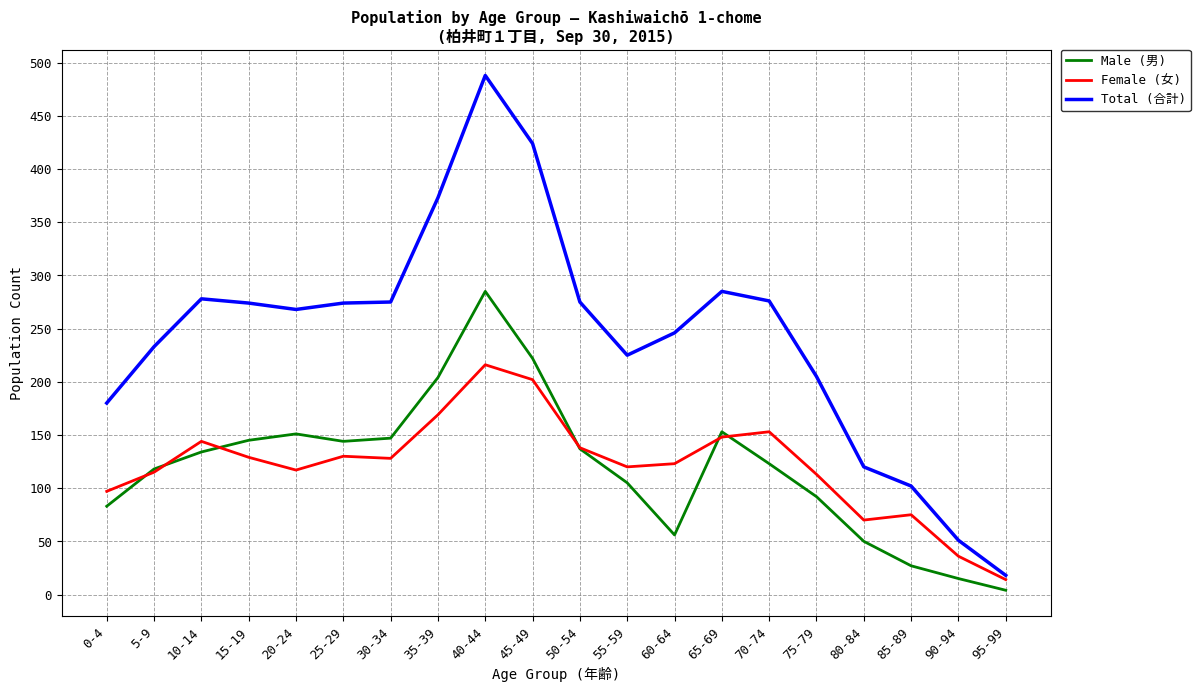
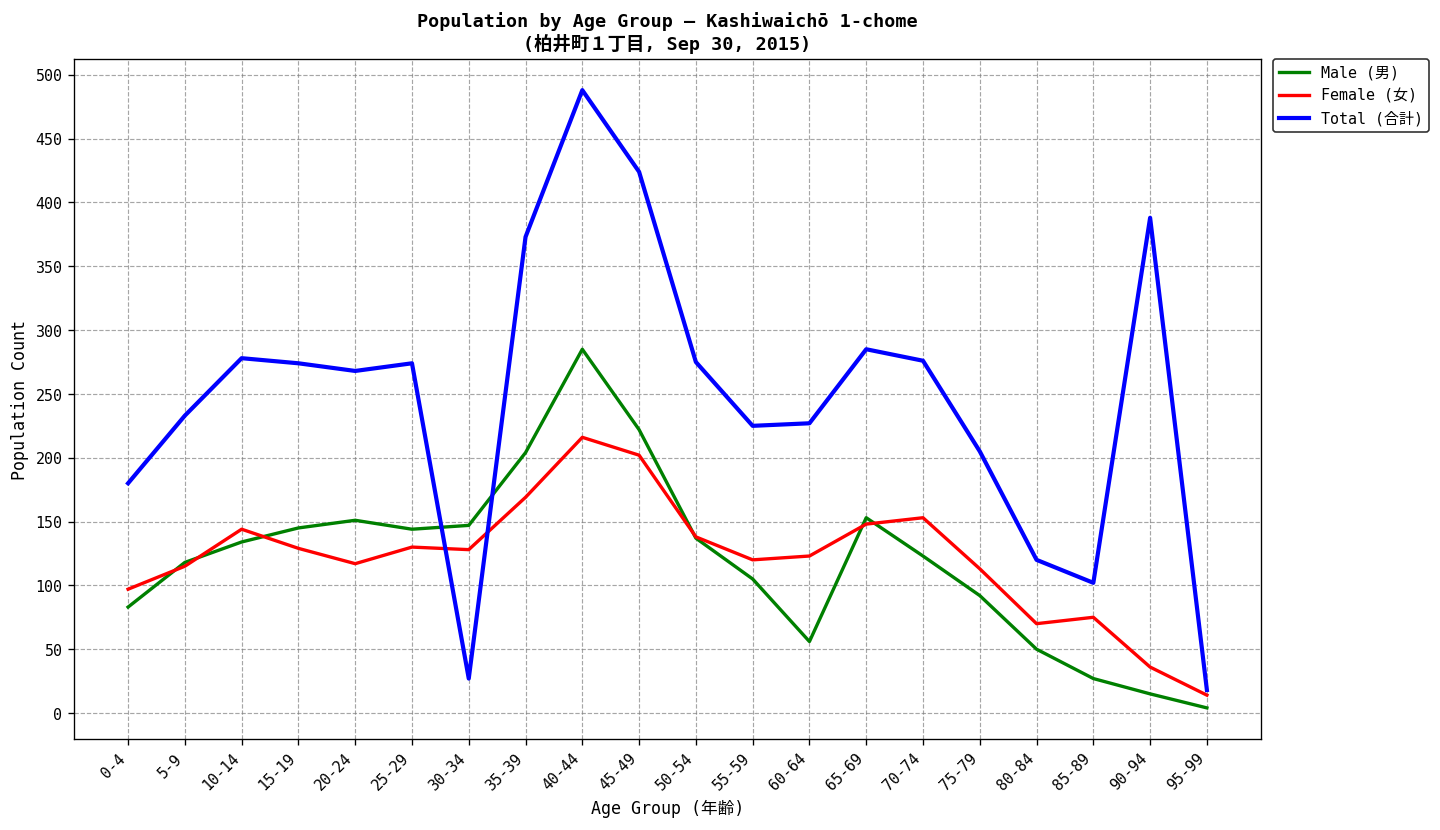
Total (合計), 30-34: 275 -> 27
Total (合計), 60-64: 246 -> 227
Total (合計), 90-94: 51 -> 388
